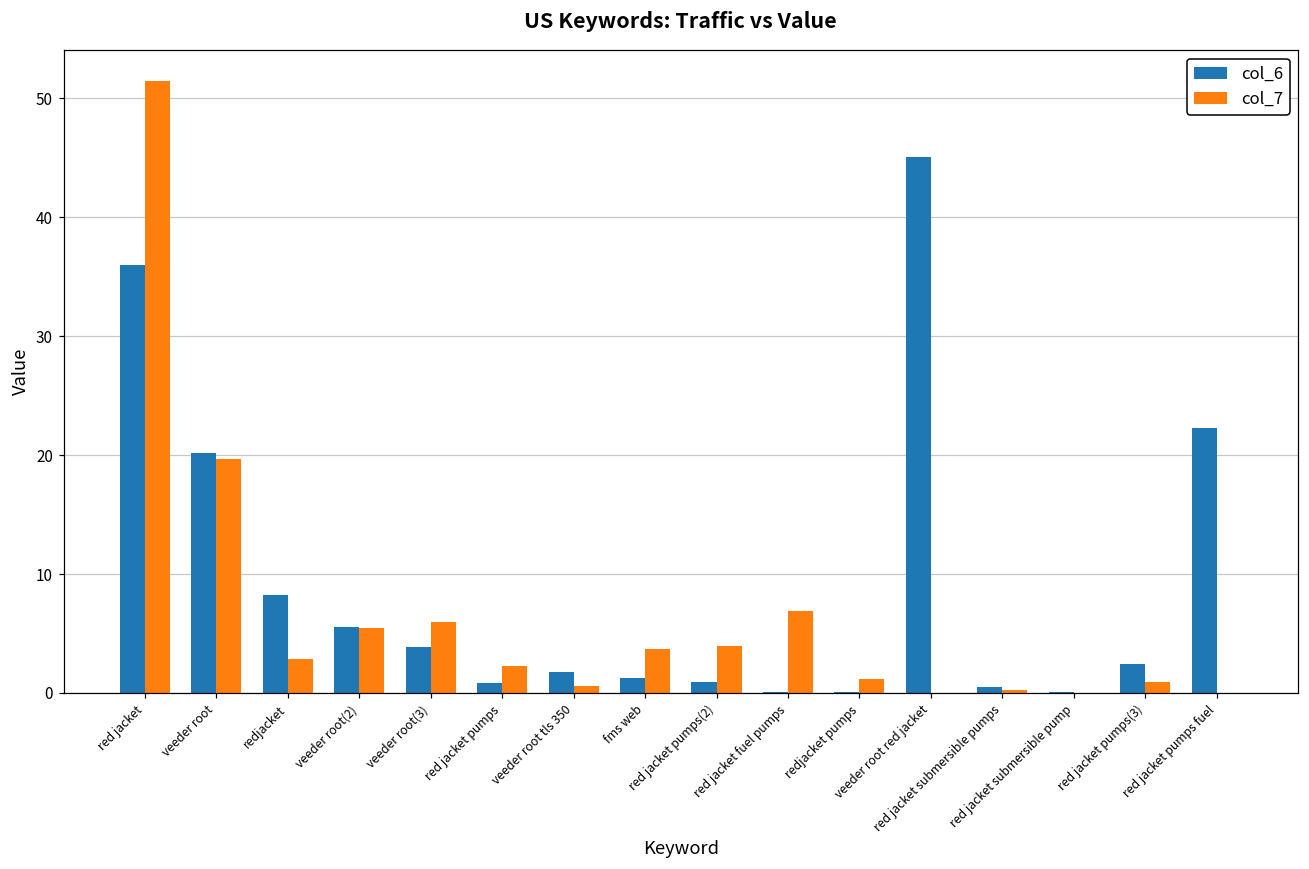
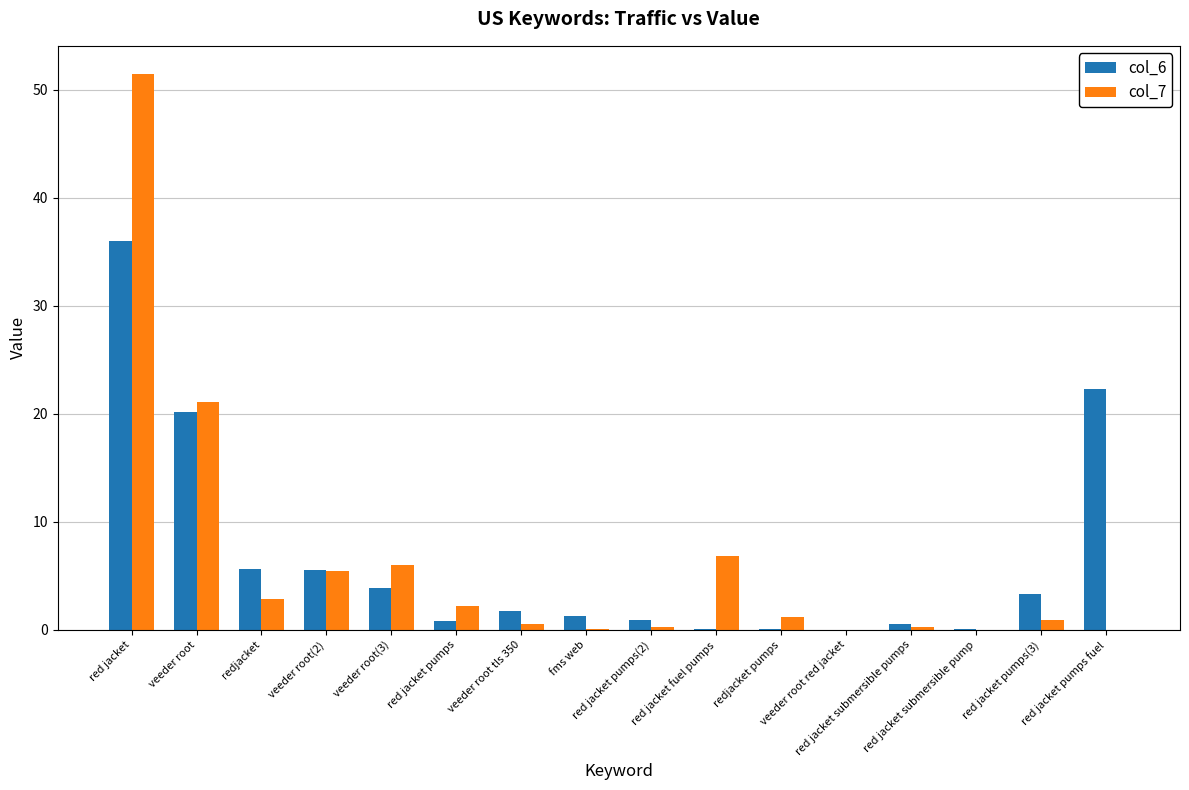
col_7, veeder root: 19.7 -> 21.1
col_6, redjacket: 8.3 -> 5.6
col_7, fms web: 3.7 -> 0.1
col_7, red jacket pumps(2): 4.0 -> 0.3
col_6, veeder root red jacket: 45.1 -> 0.0
col_6, red jacket pumps(3): 2.4 -> 3.3
